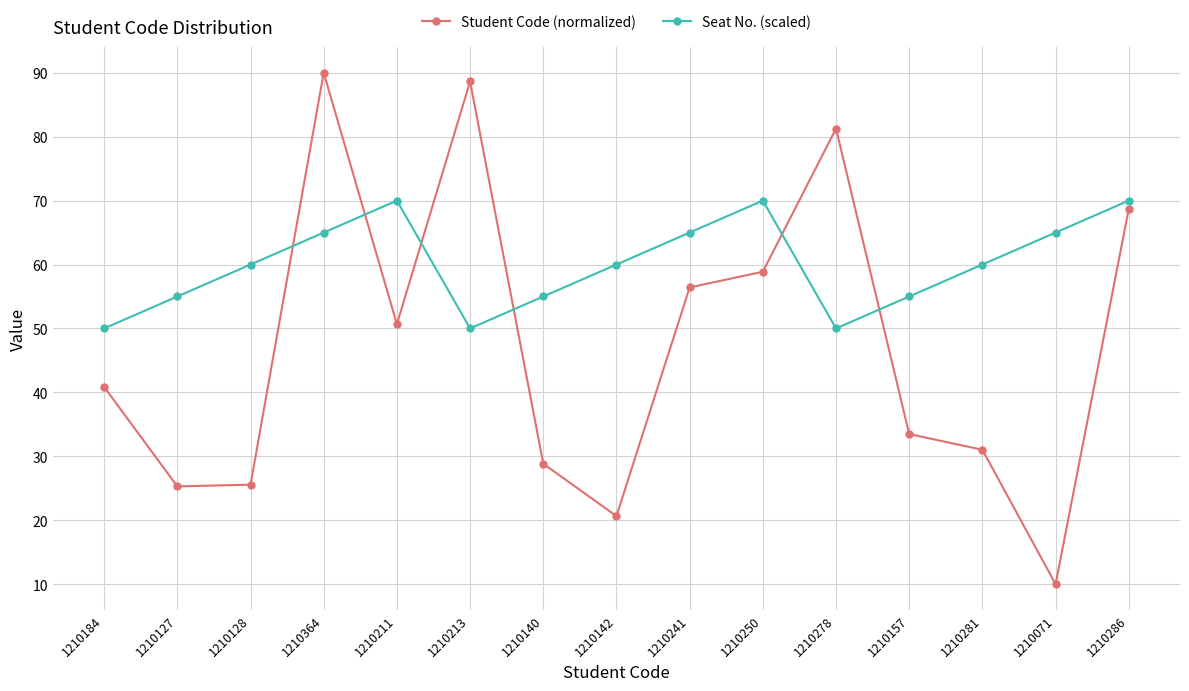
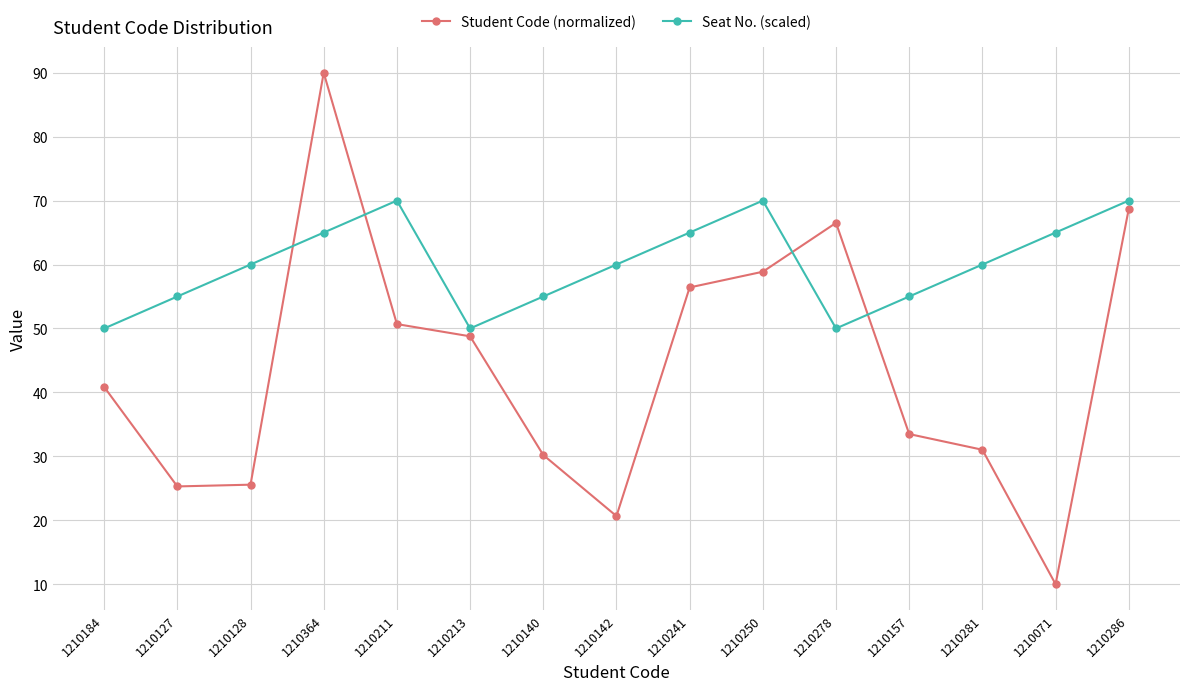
Student Code (normalized), 1210213: 89 -> 49
Student Code (normalized), 1210140: 29 -> 30
Student Code (normalized), 1210278: 81 -> 67
